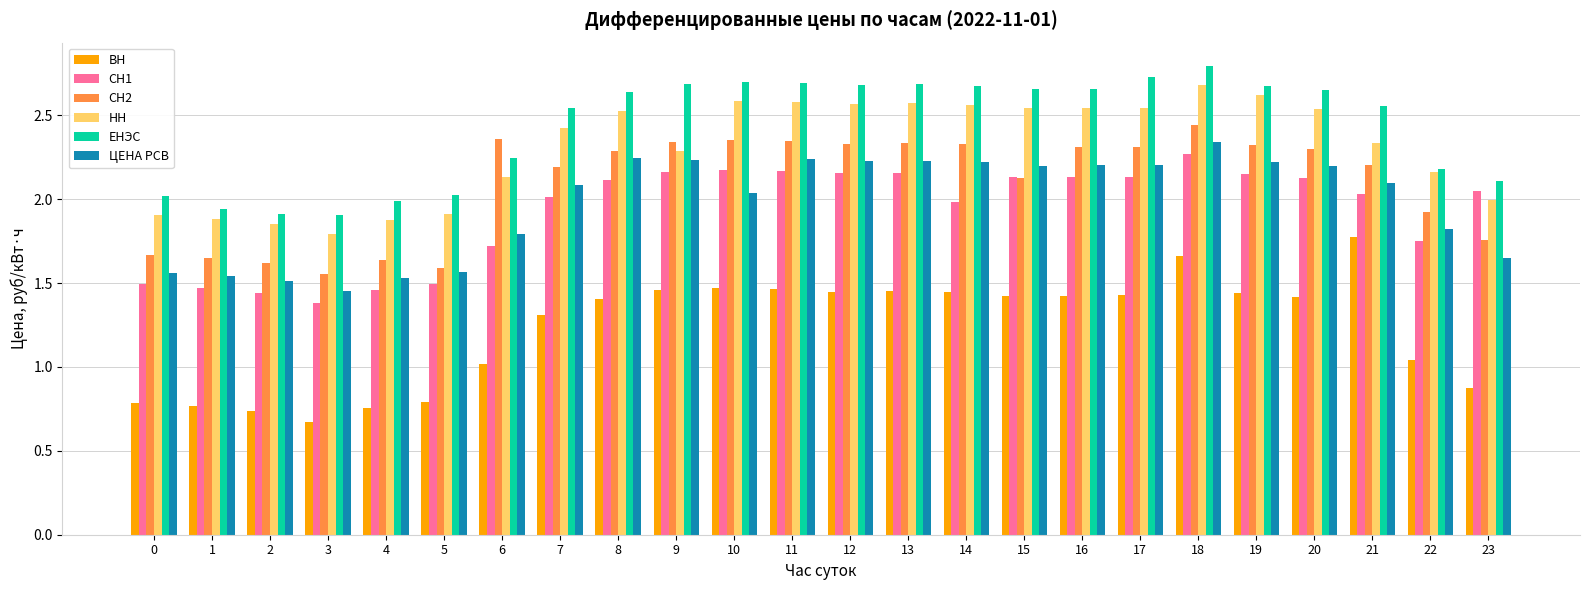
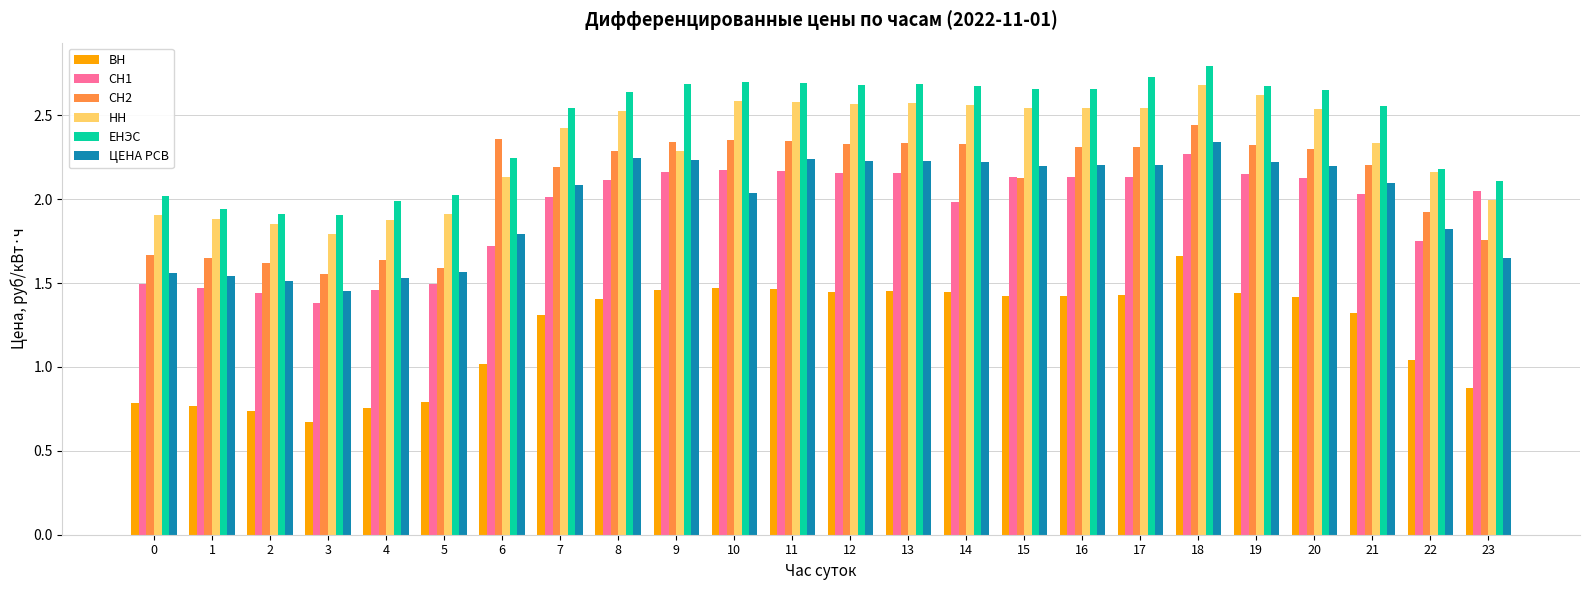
ВН, 21: 1.78 -> 1.32
